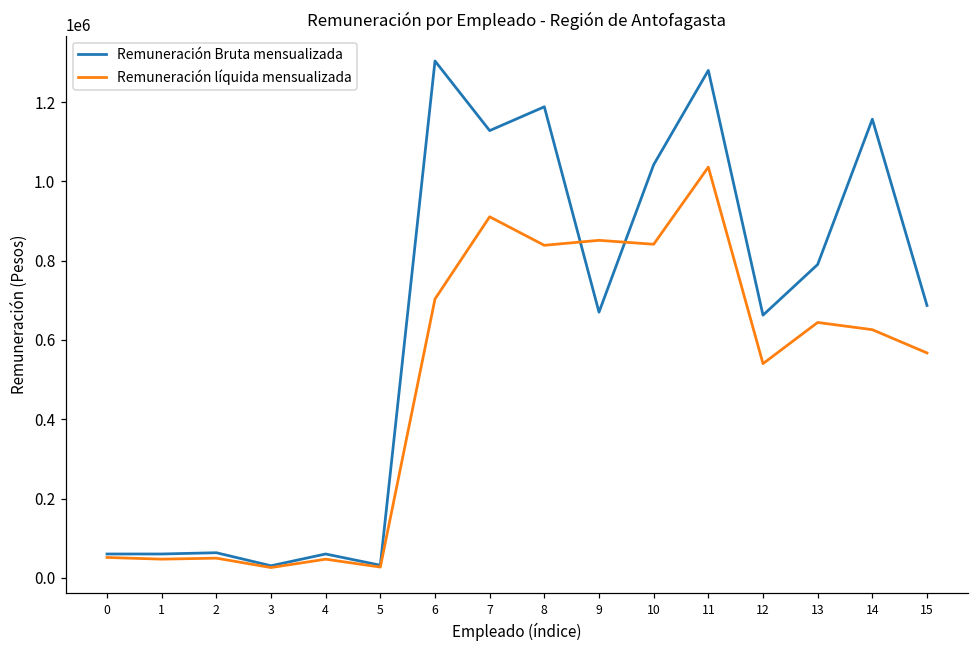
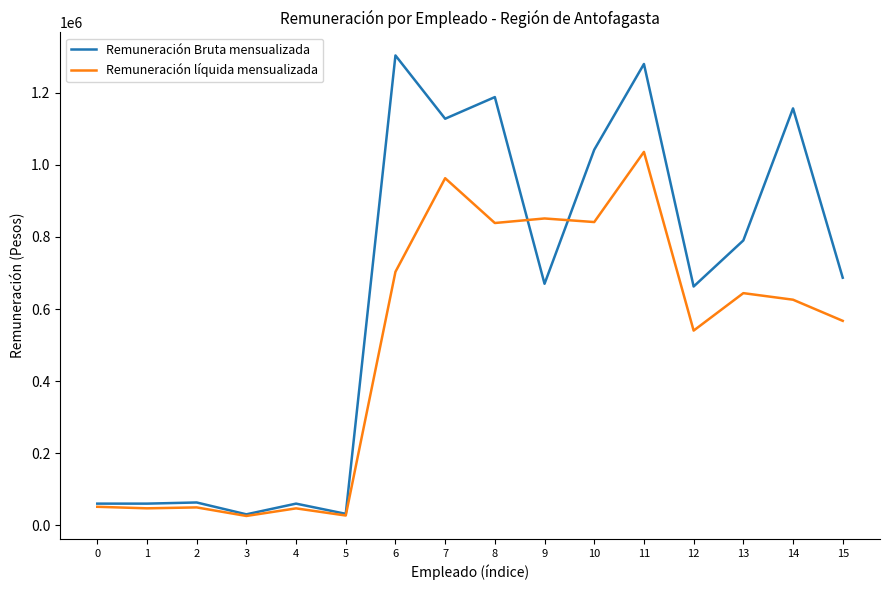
Remuneración líquida mensualizada, 7: 910000 -> 960000
